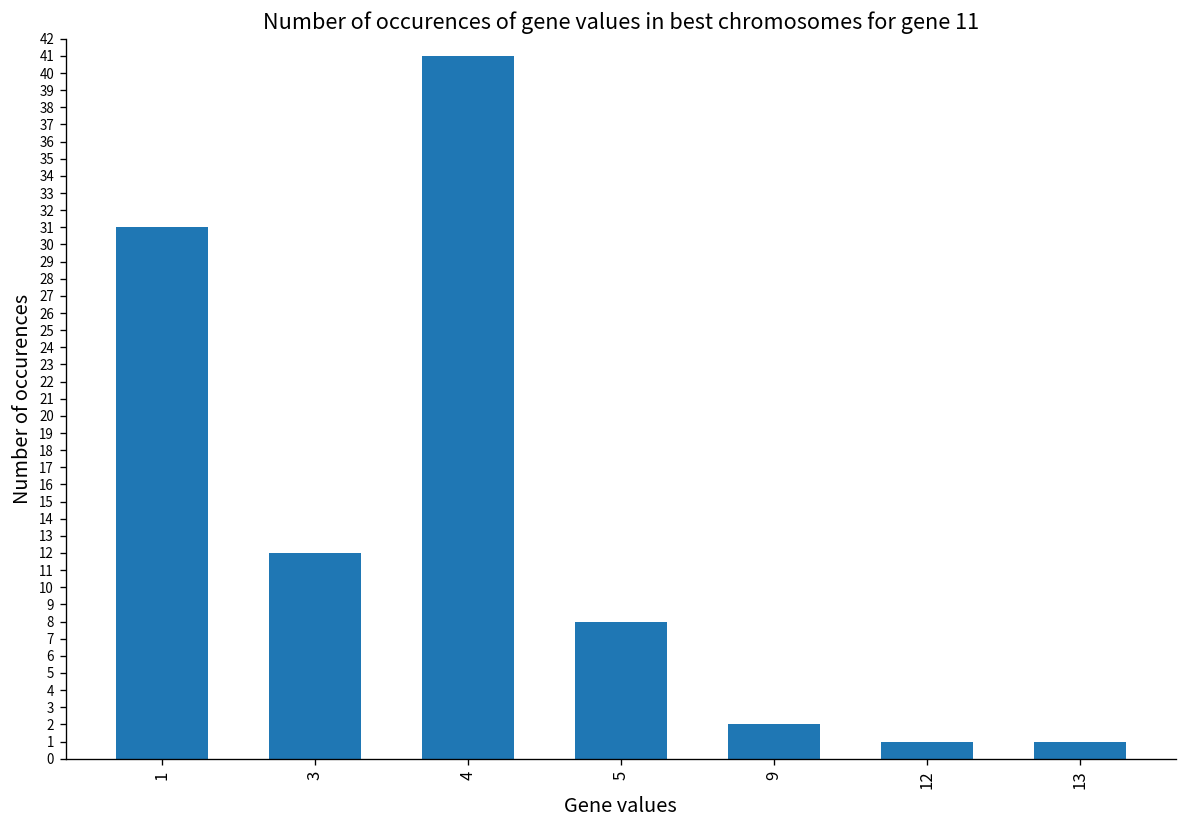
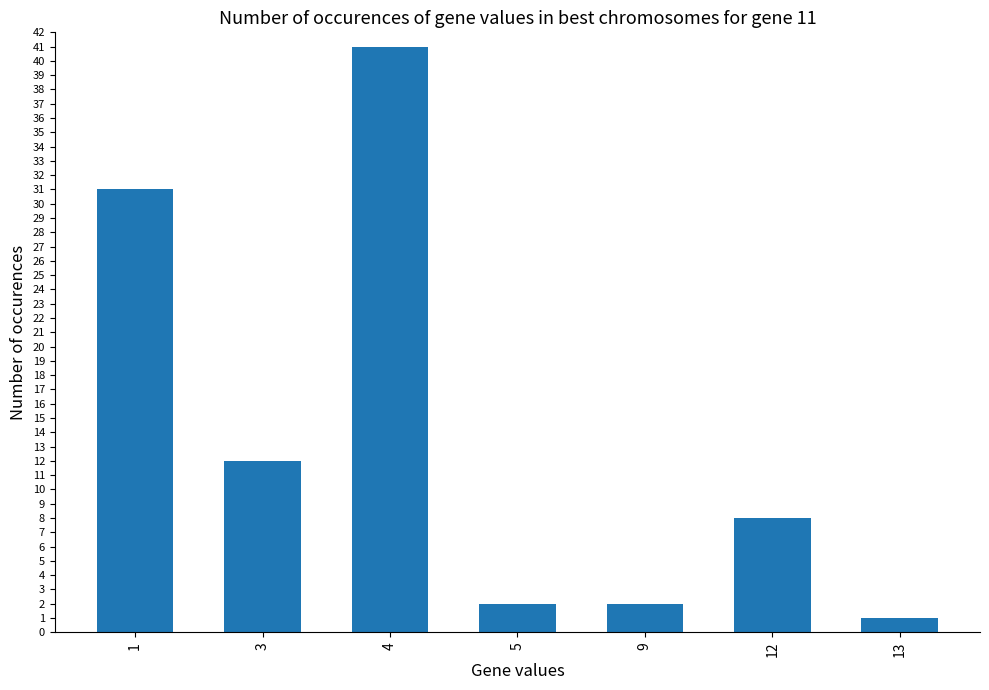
5: 8 -> 2
12: 1 -> 8
